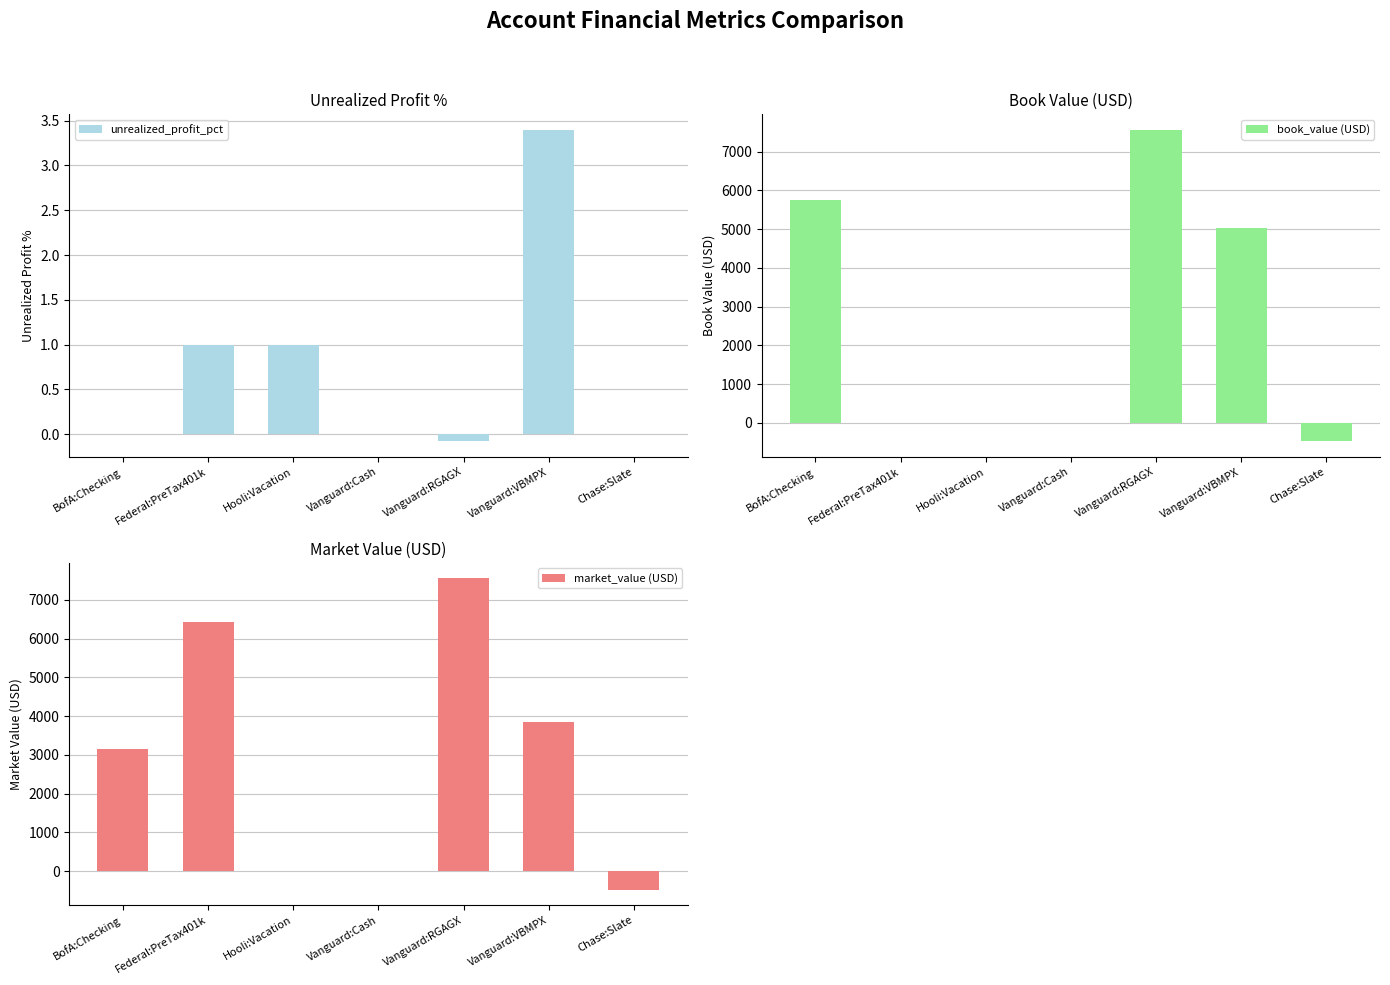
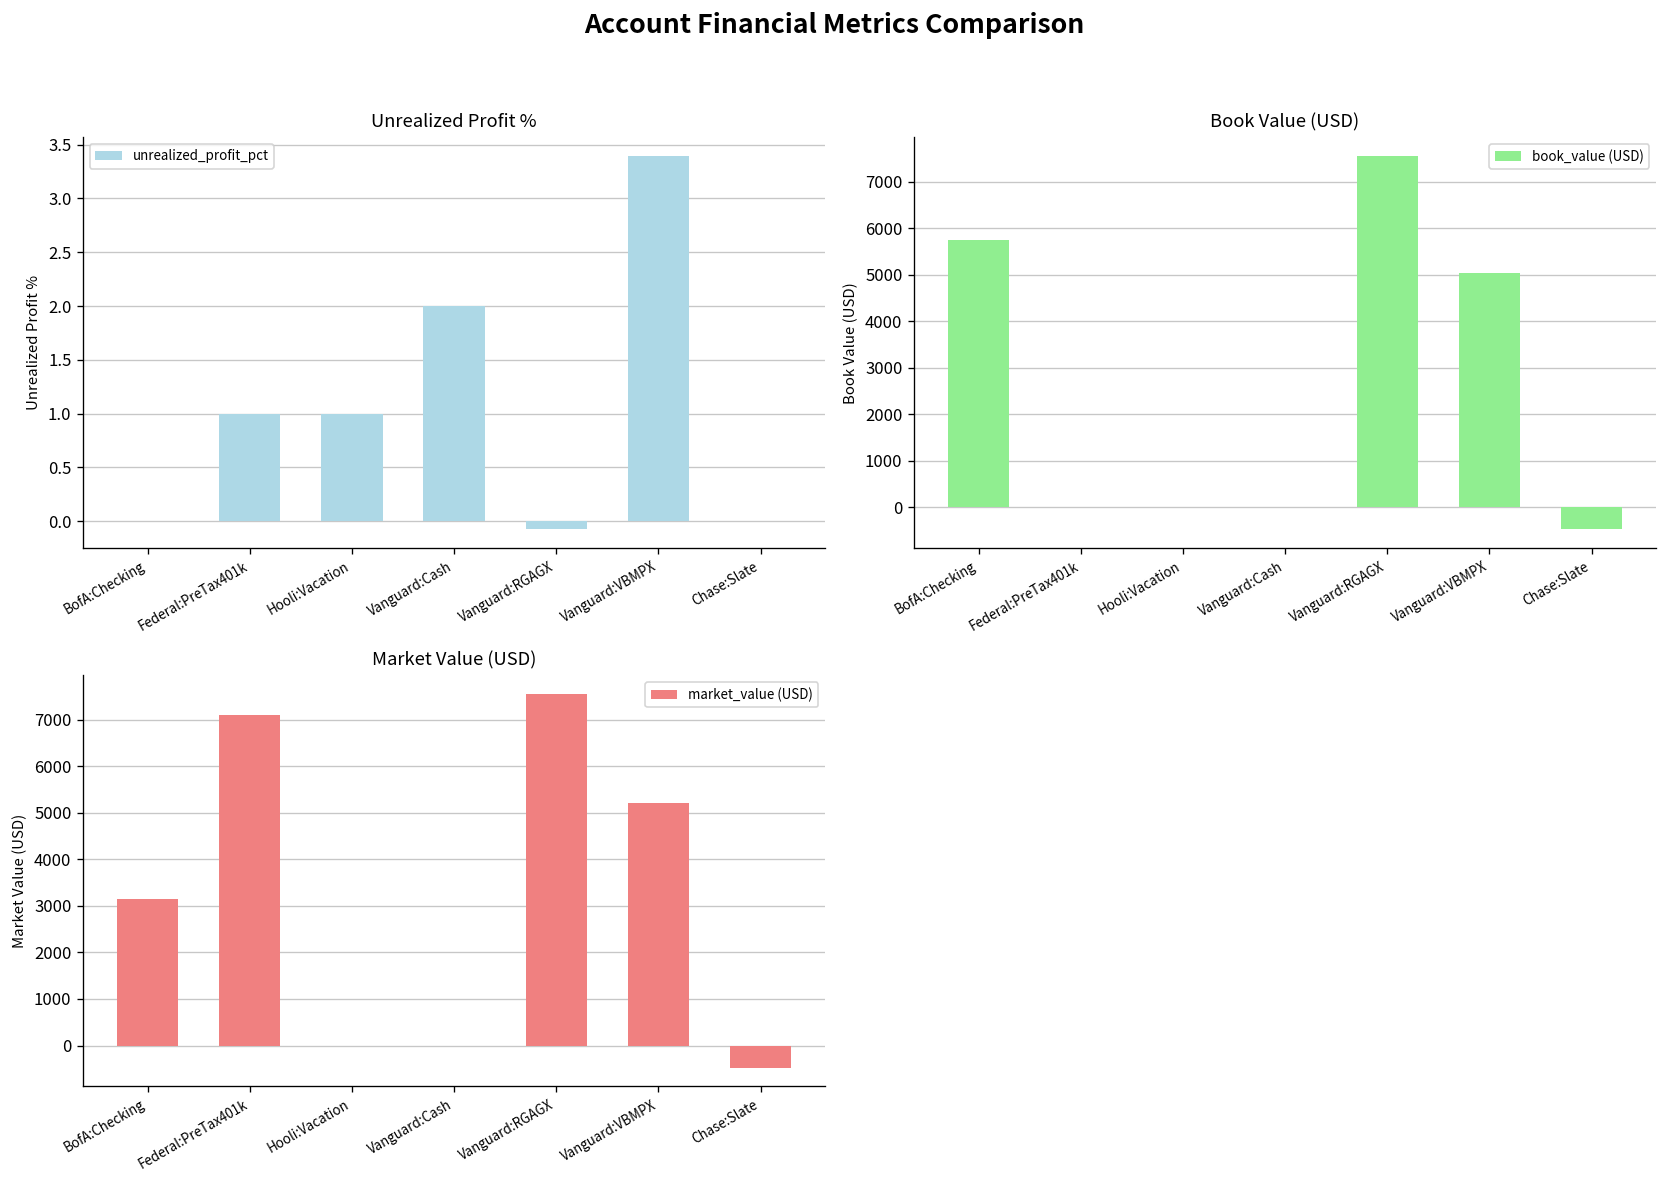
Unrealized Profit %, Vanguard:Cash: 0 -> 2
Market Value (USD), Federal:PreTax401k: 6400 -> 7100
Market Value (USD), Vanguard:VBMPX: 3900 -> 5200
